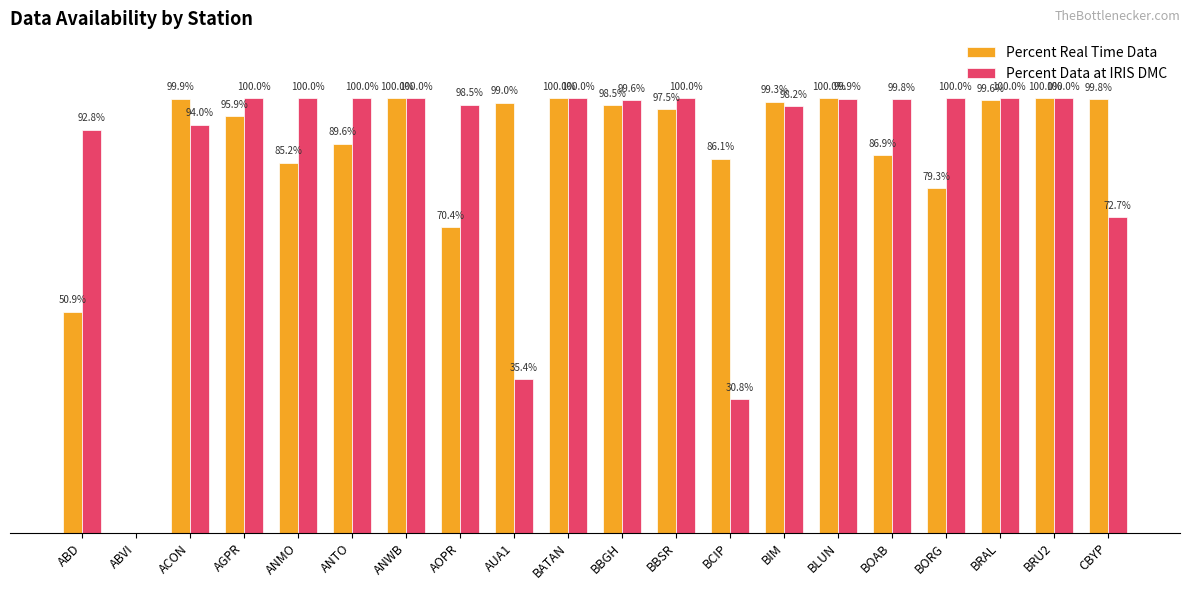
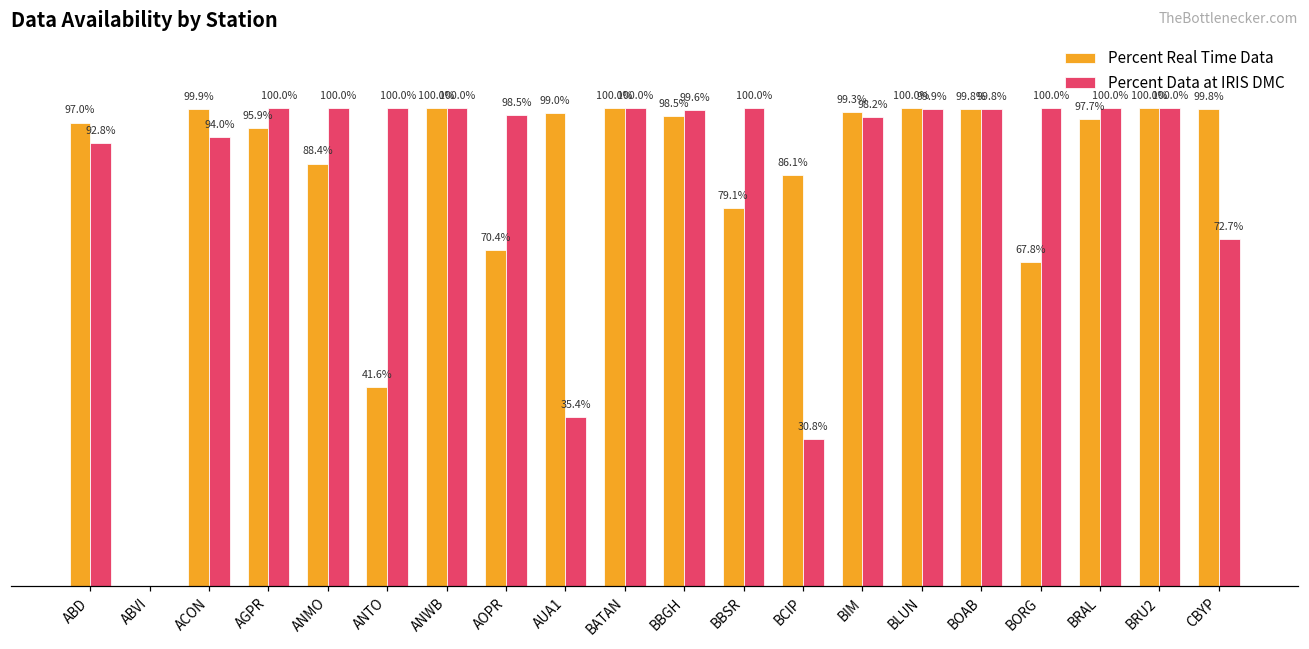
Percent Real Time Data, ABD: 50.9% -> 97.0%
Percent Real Time Data, ANMO: 85.2% -> 88.4%
Percent Real Time Data, ANTO: 89.6% -> 41.6%
Percent Real Time Data, BBSR: 97.5% -> 79.1%
Percent Real Time Data, BOAB: 86.9% -> 99.8%
Percent Real Time Data, BORG: 79.3% -> 67.8%
Percent Real Time Data, BRAL: 99.6% -> 97.7%
